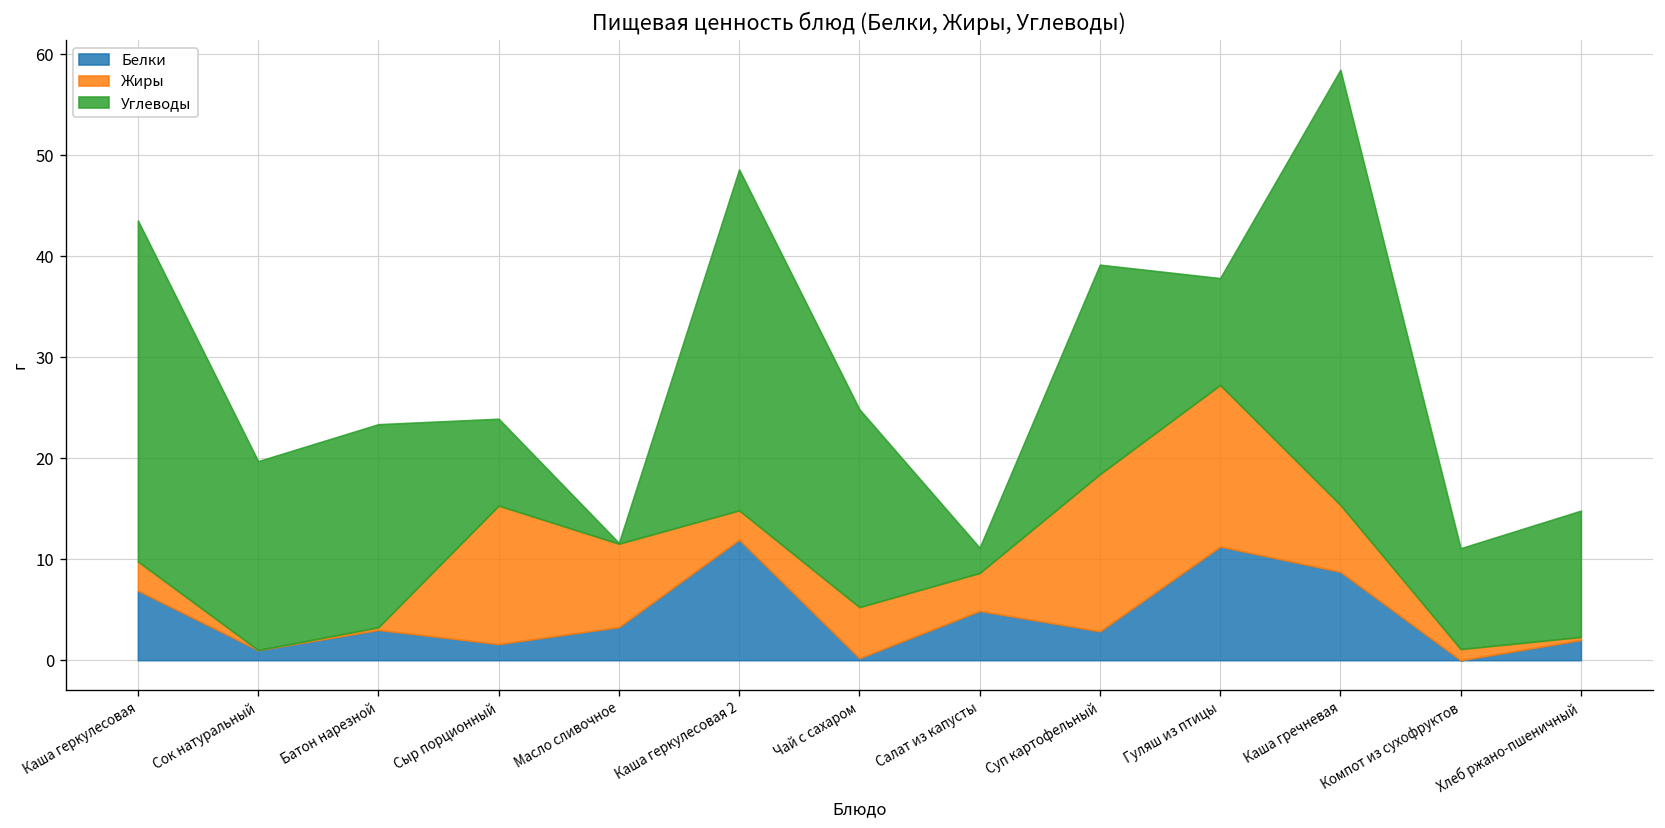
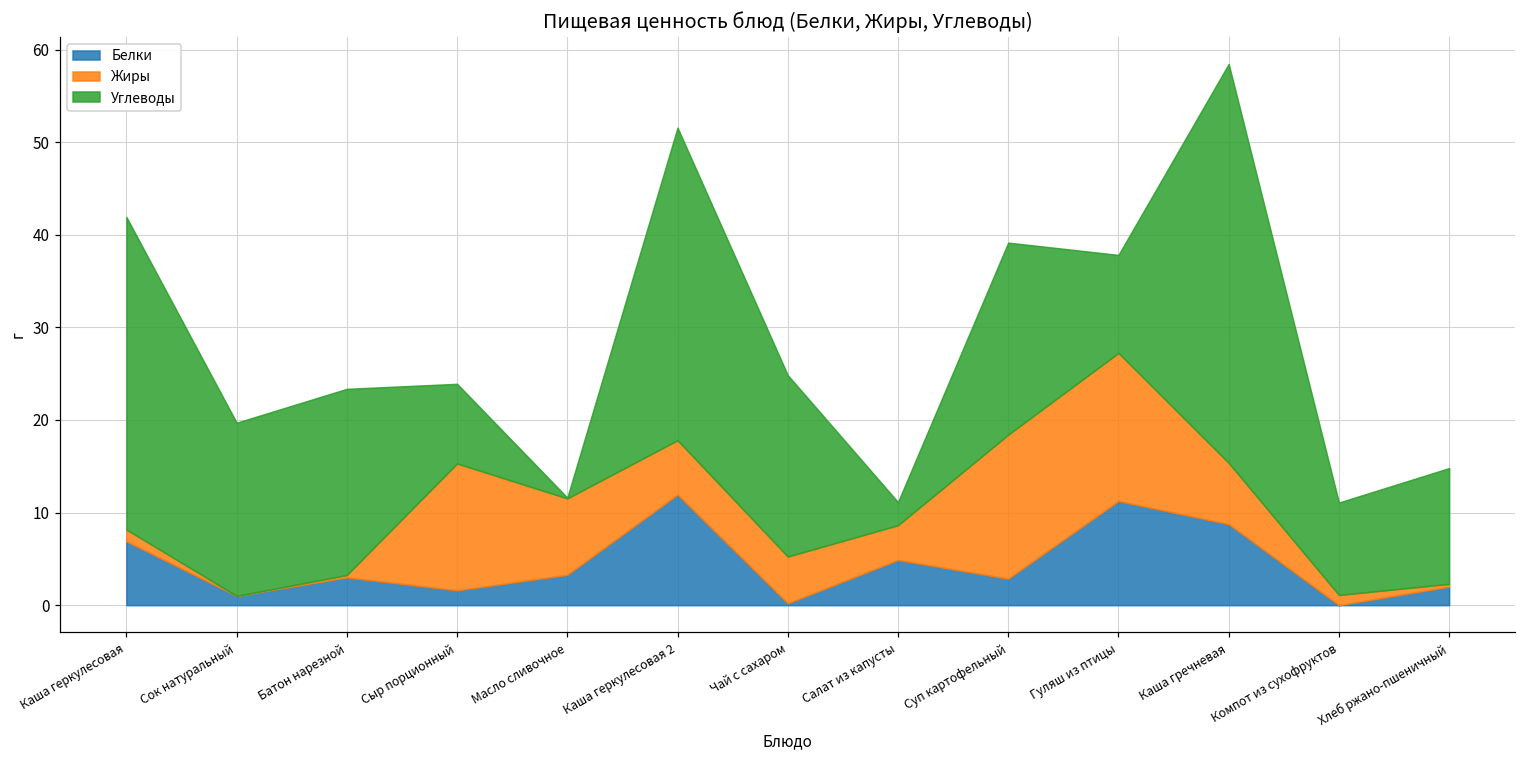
Жиры, Каша геркулесовая: 3 -> 1
Жиры, Каша геркулесовая 2: 3 -> 6
